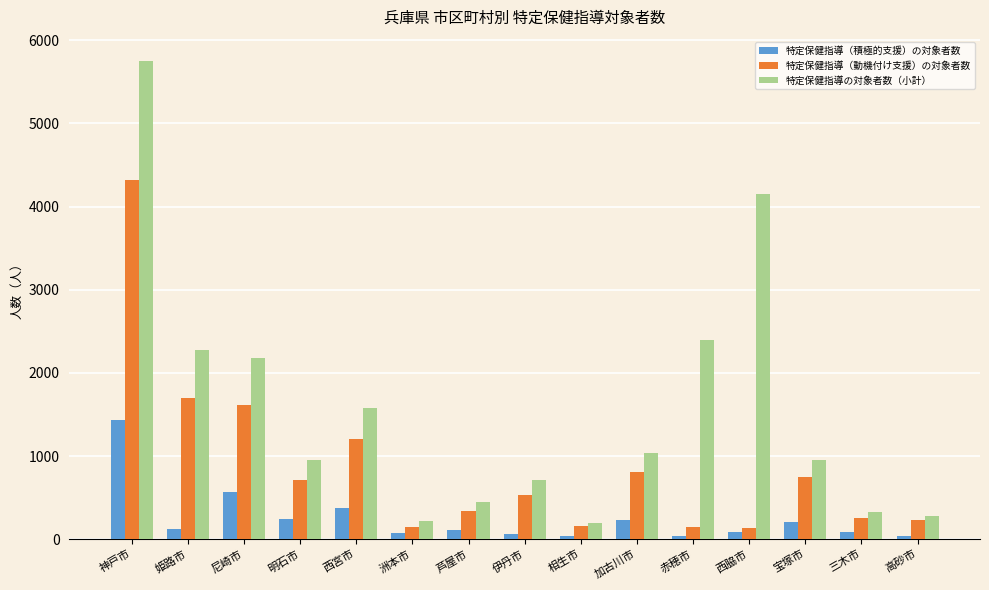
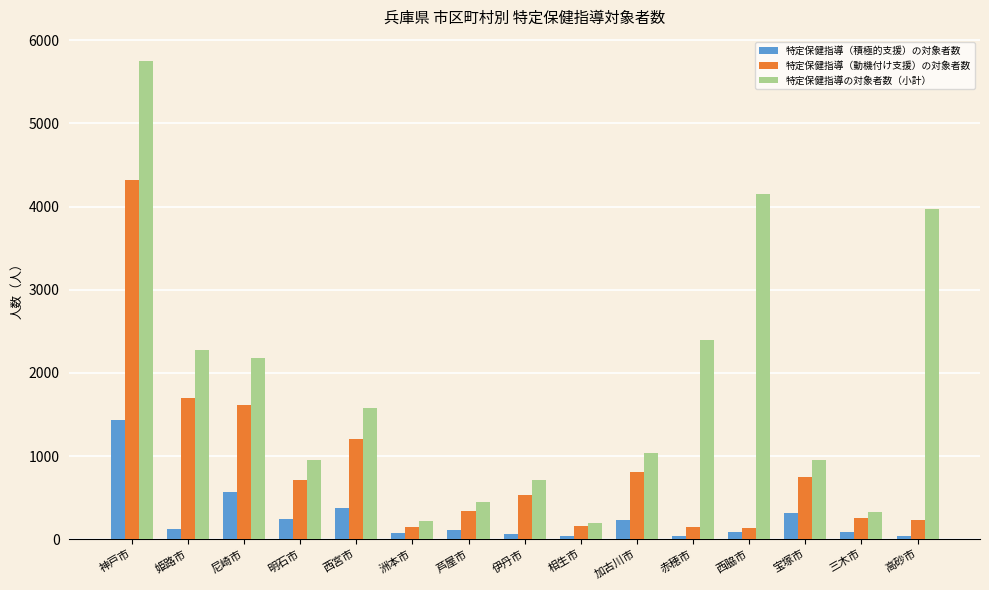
特定保健指導（積極的支援）の対象者数, 宝塚市: 200 -> 300
特定保健指導の対象者数（小計）, 高砂市: 300 -> 4000
